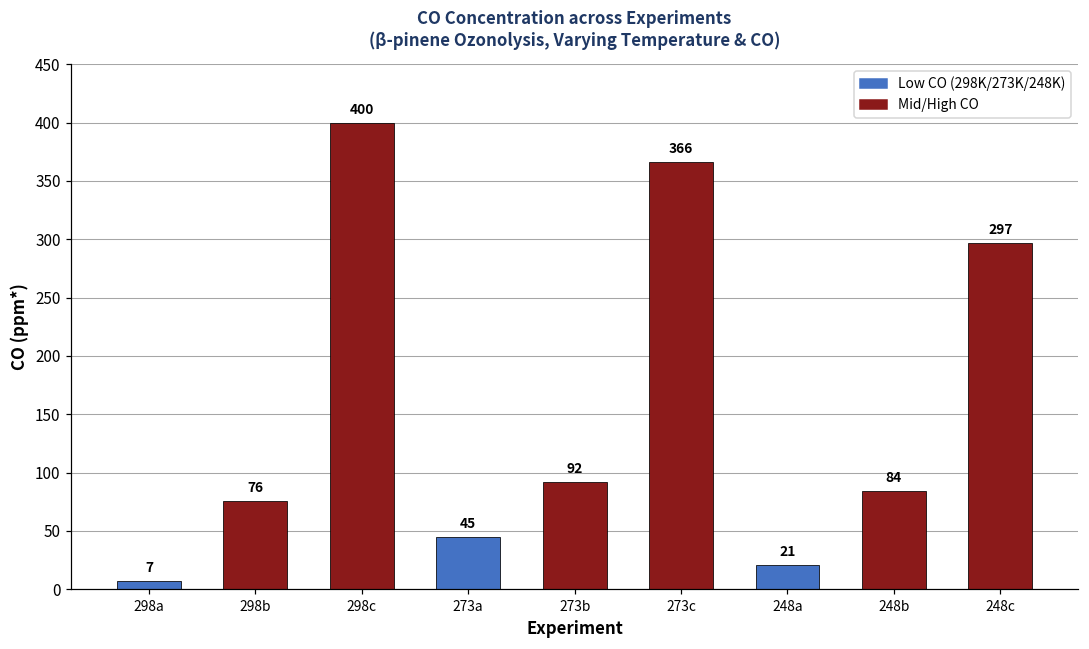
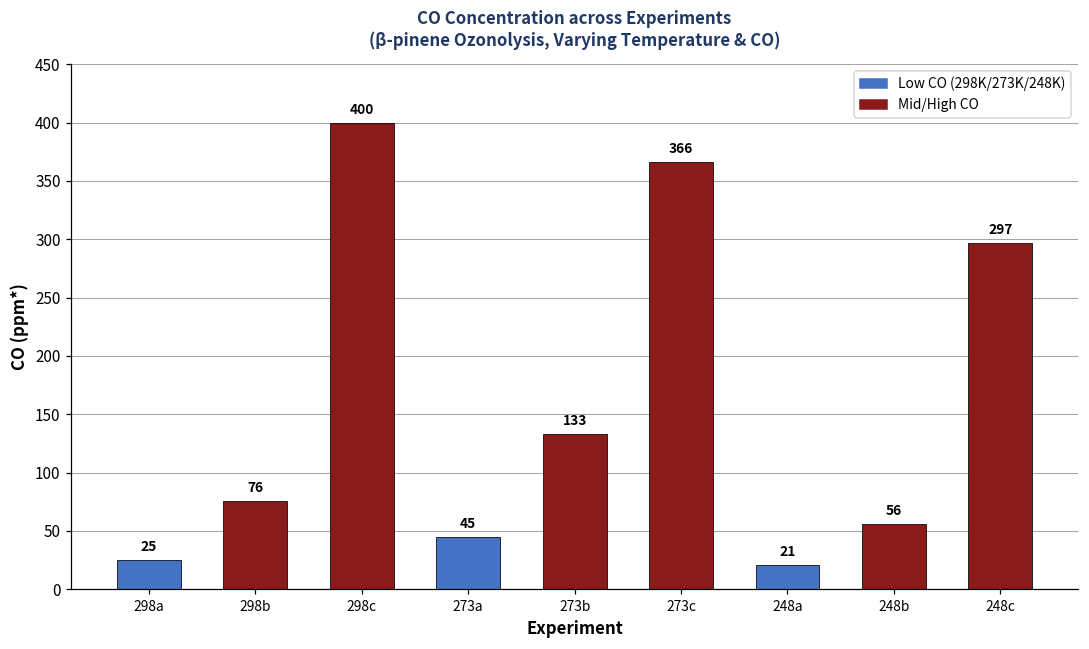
298a: 7 -> 25
273b: 92 -> 133
248b: 84 -> 56
